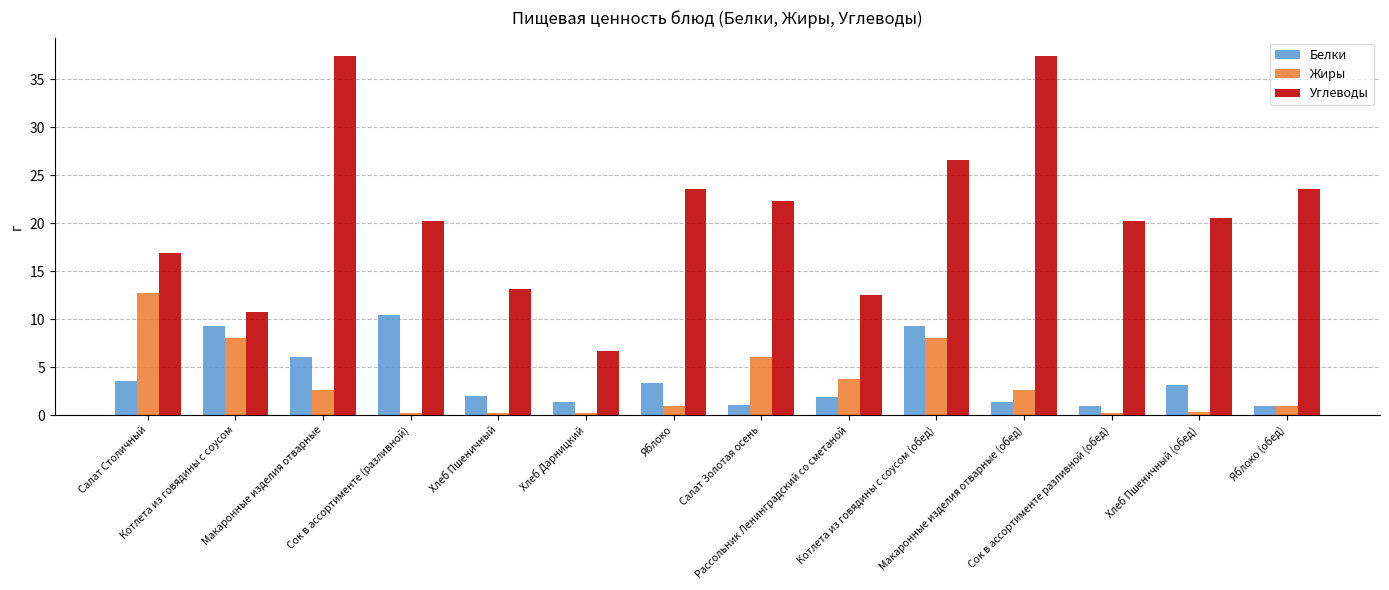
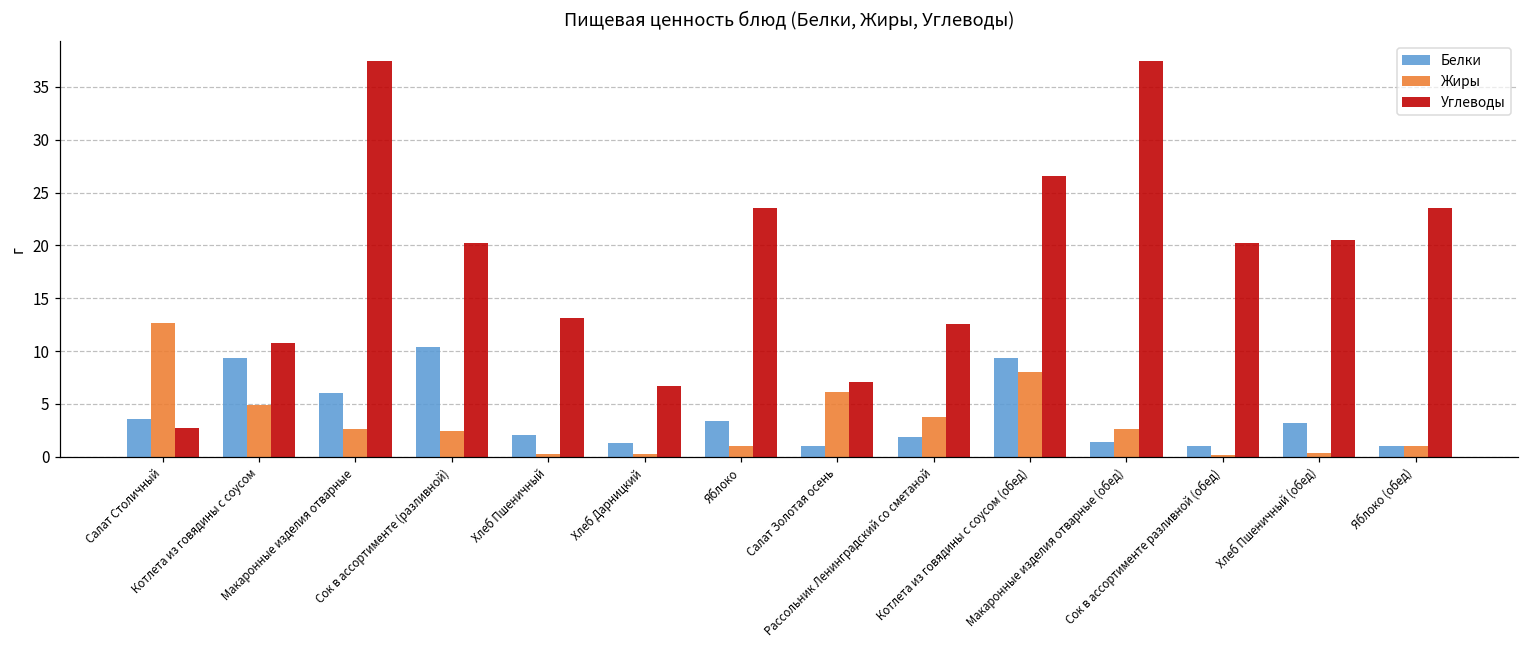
Углеводы, Салат Столичный: 17 -> 3
Жиры, Котлета из говядины с соусом: 8 -> 5
Жиры, Сок в ассортименте (разливной): 0 -> 2
Углеводы, Салат Золотая осень: 22 -> 7
